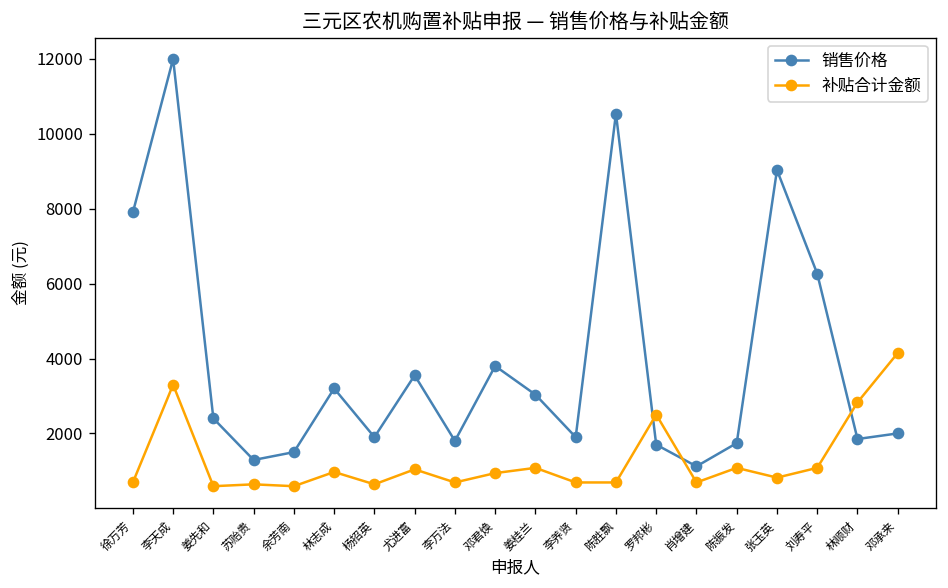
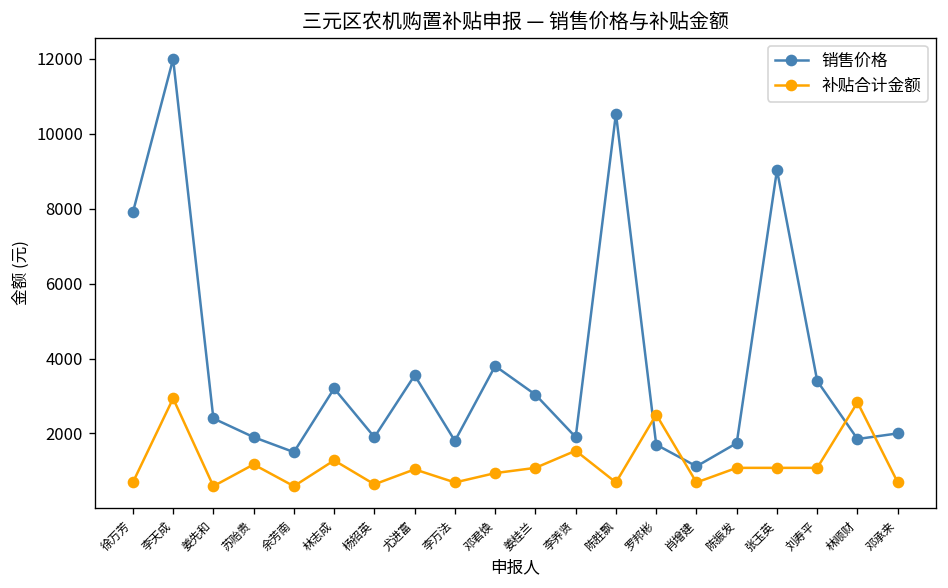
补贴合计金额, 李天成: 3300 -> 2900
销售价格, 苏贻贵: 1300 -> 1900
补贴合计金额, 苏贻贵: 600 -> 1200
补贴合计金额, 林志成: 1000 -> 1300
补贴合计金额, 李养贤: 700 -> 1500
补贴合计金额, 张玉英: 800 -> 1100
销售价格, 刘寿平: 6300 -> 3400
补贴合计金额, 邓承来: 4100 -> 700
